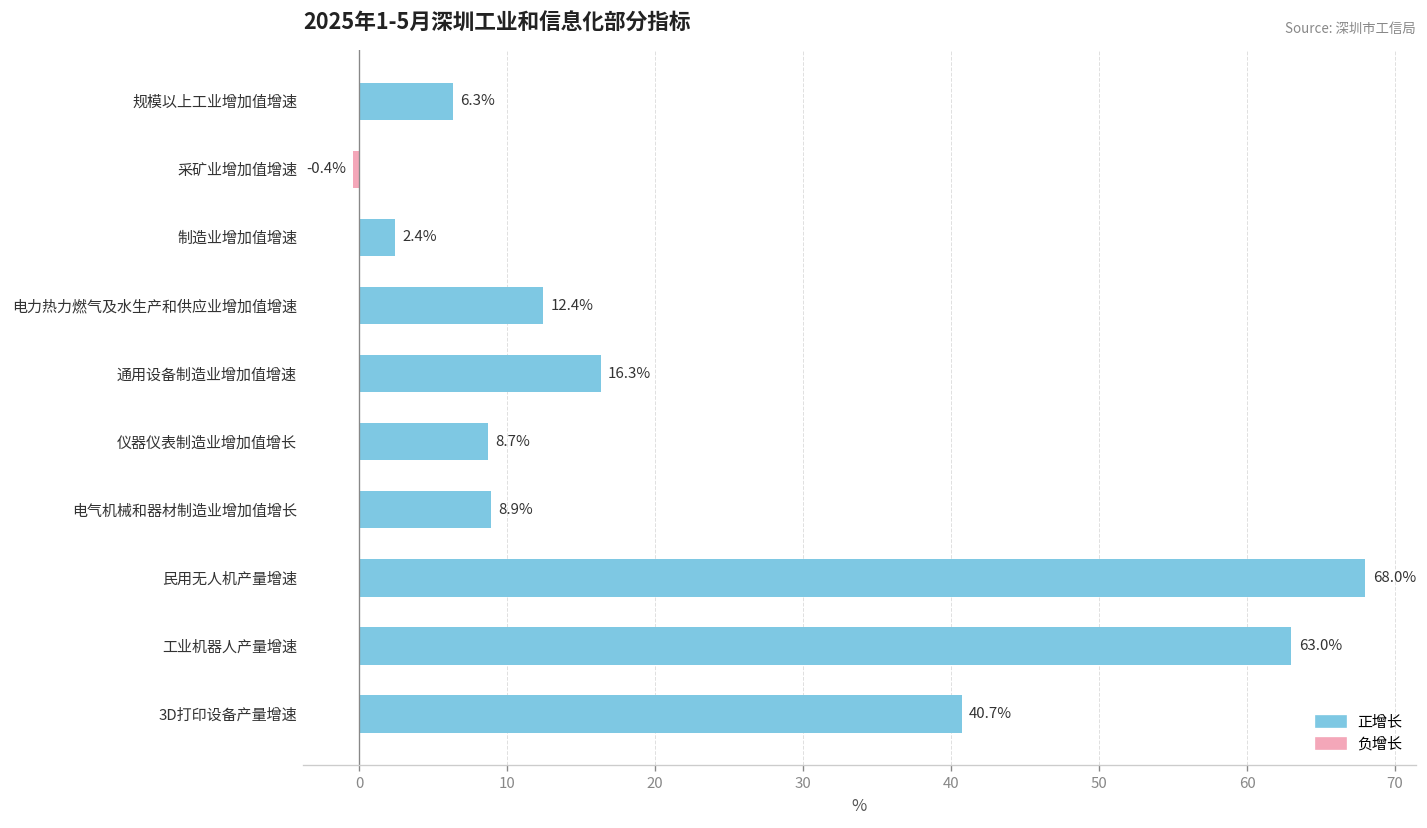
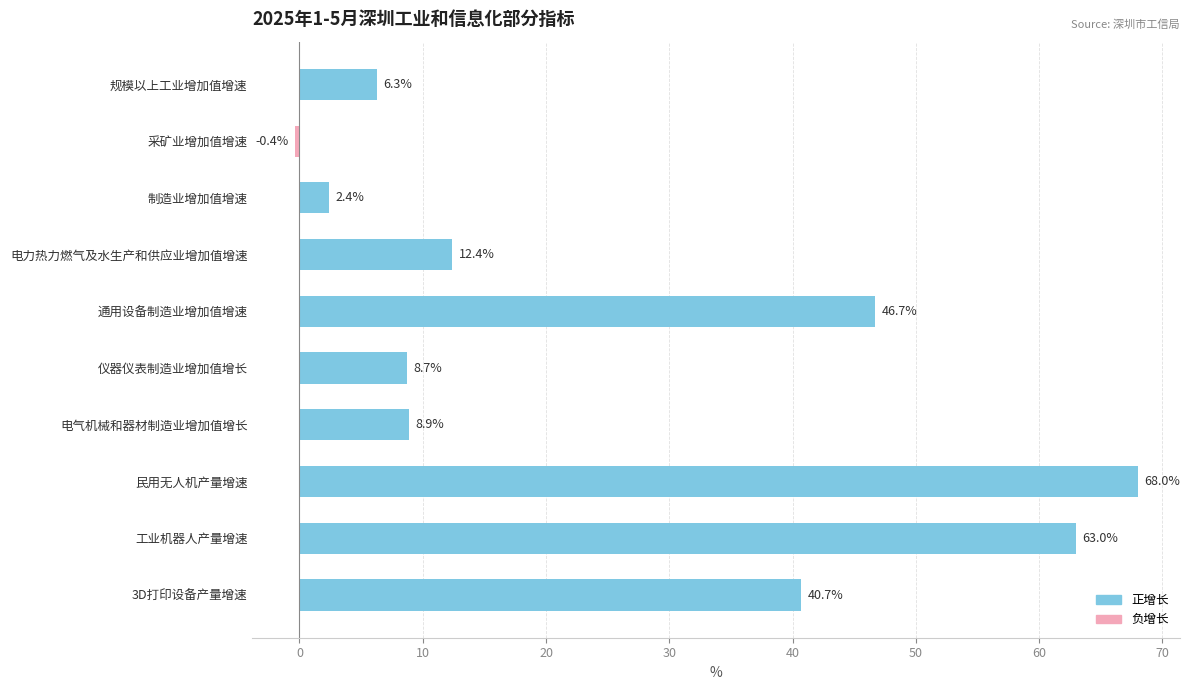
通用设备制造业增加值增速: 16.3% -> 46.7%
